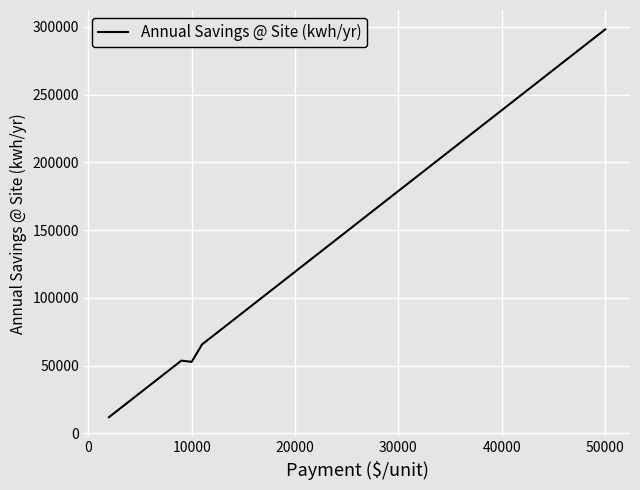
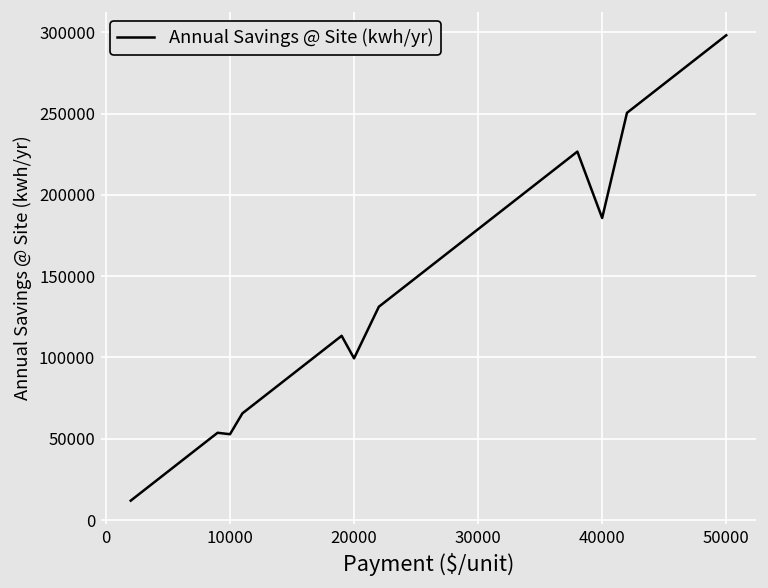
20000: 119000 -> 99000
40000: 239000 -> 186000
